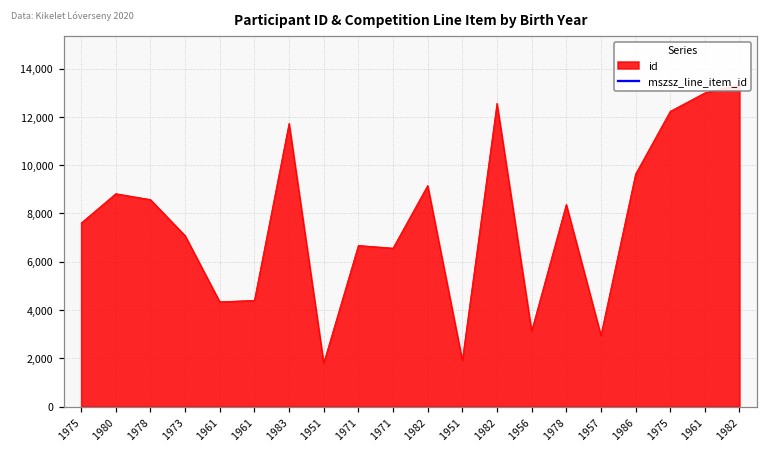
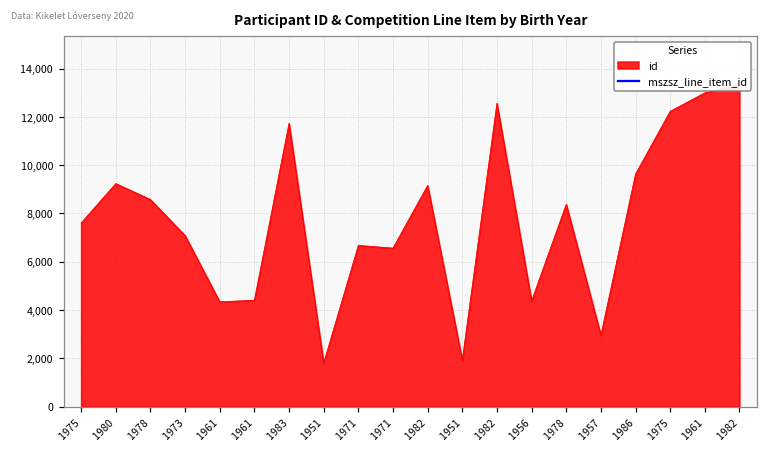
id, 1980: 8,800 -> 9,200
id, 1956: 3,100 -> 4,400
